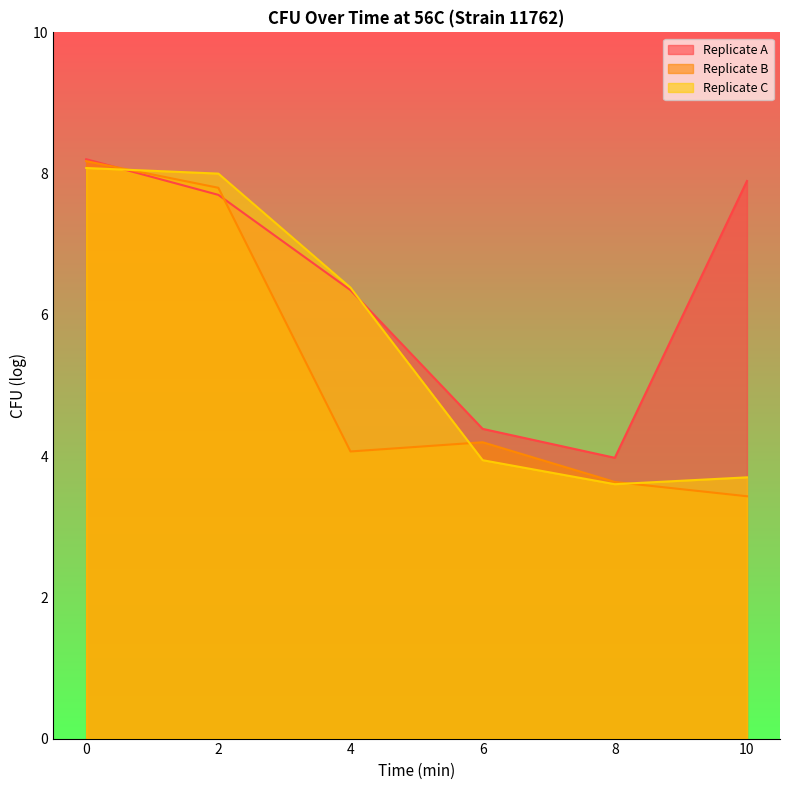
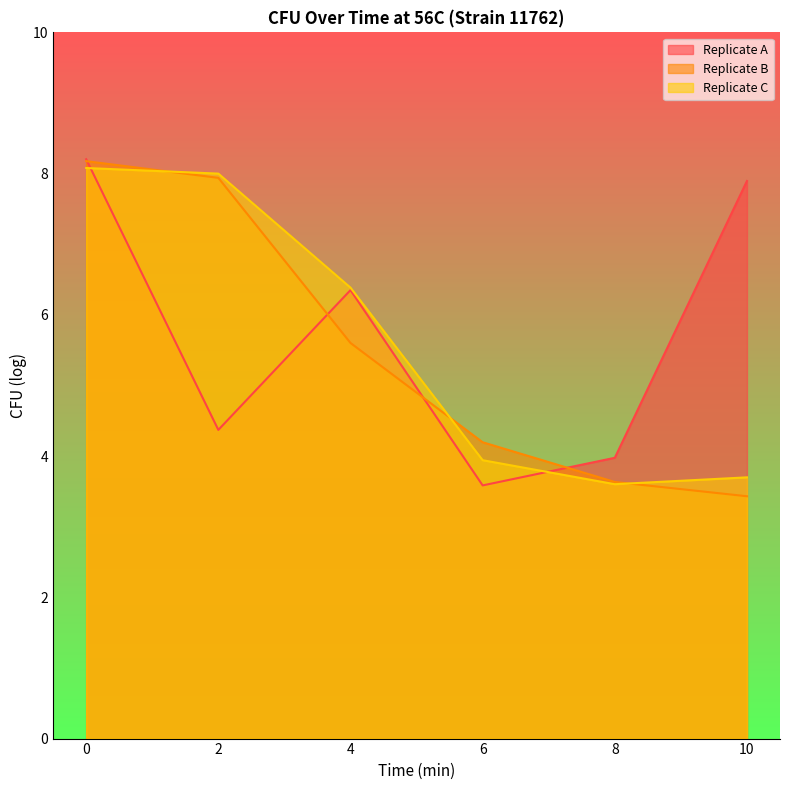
Replicate A, 2: 7.7 -> 4.4
Replicate B, 2: 7.8 -> 7.9
Replicate B, 4: 4.1 -> 5.6
Replicate A, 6: 4.4 -> 3.6
